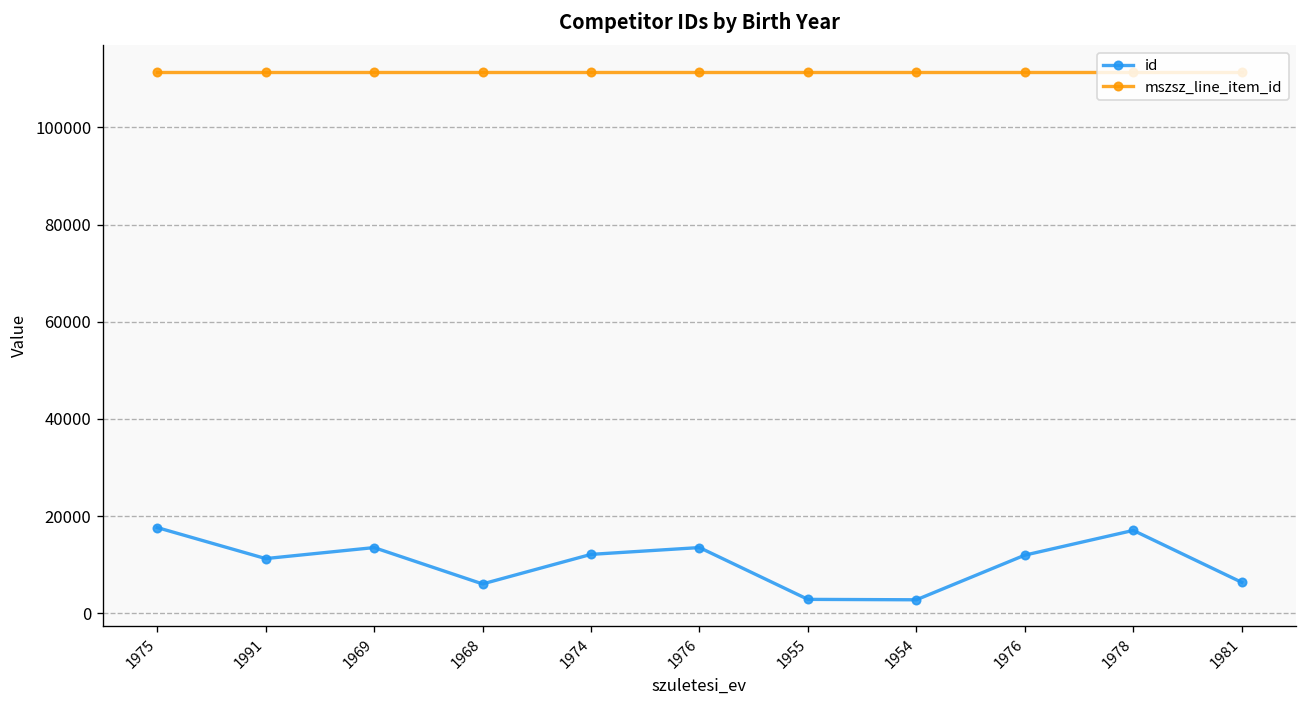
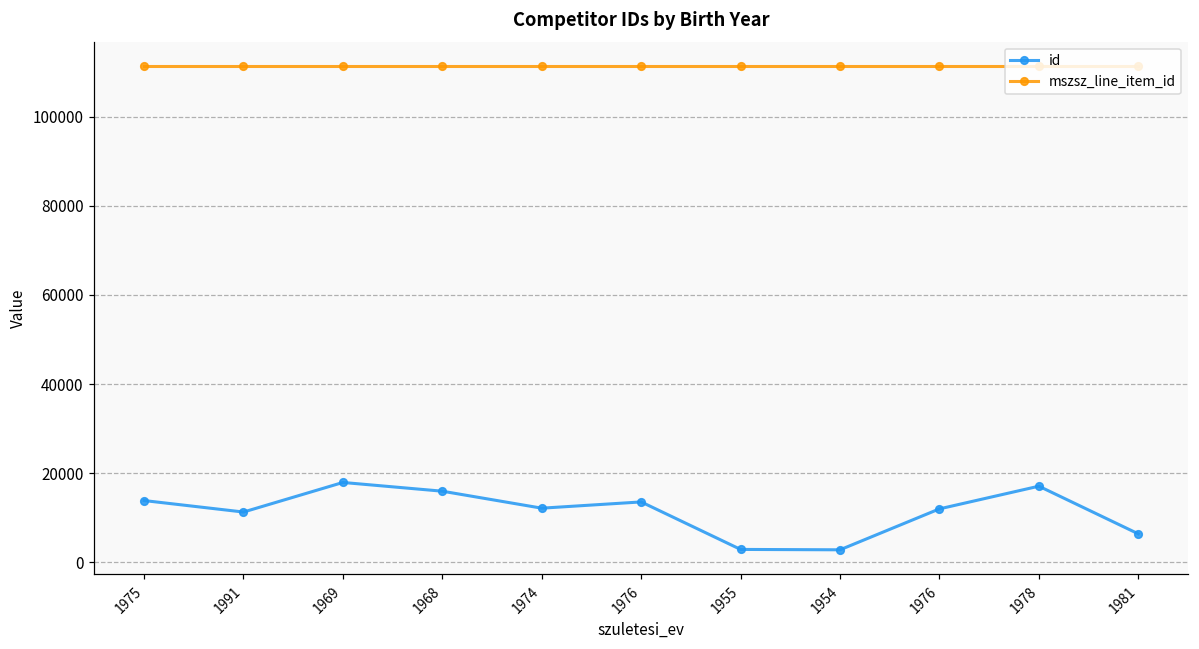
id, 1975: 18000 -> 14000
id, 1969: 14000 -> 18000
id, 1968: 6000 -> 16000
